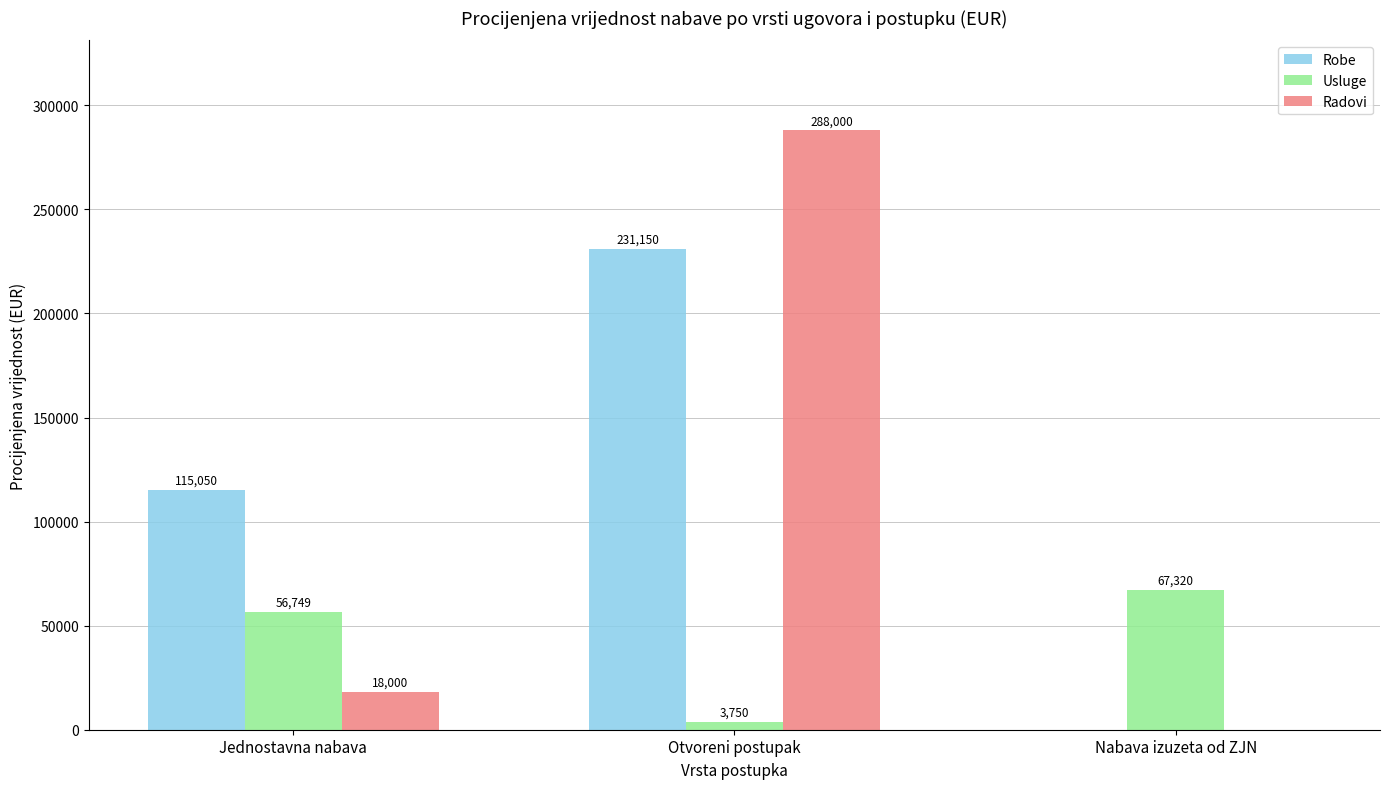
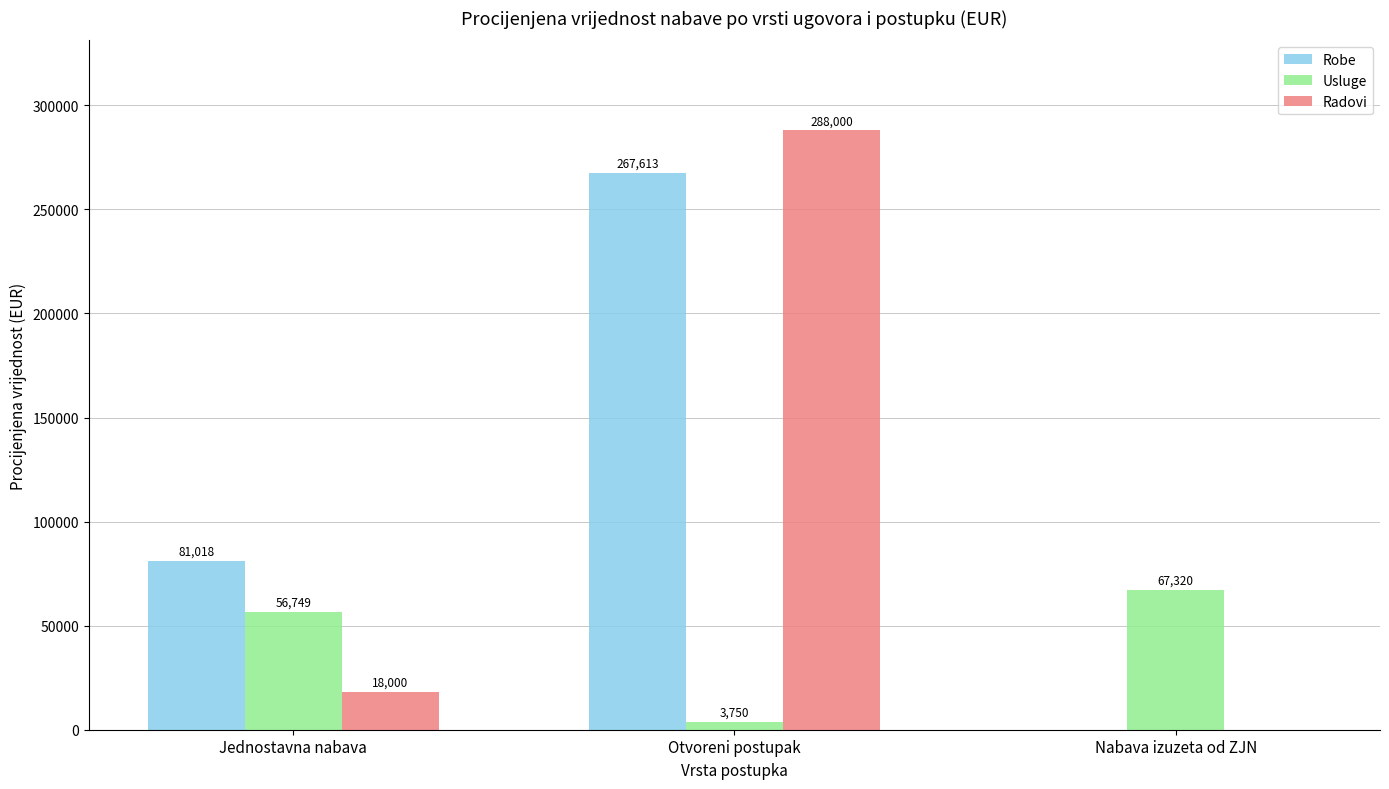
Robe, Jednostavna nabava: 115,050 -> 81,018
Robe, Otvoreni postupak: 231,150 -> 267,613
